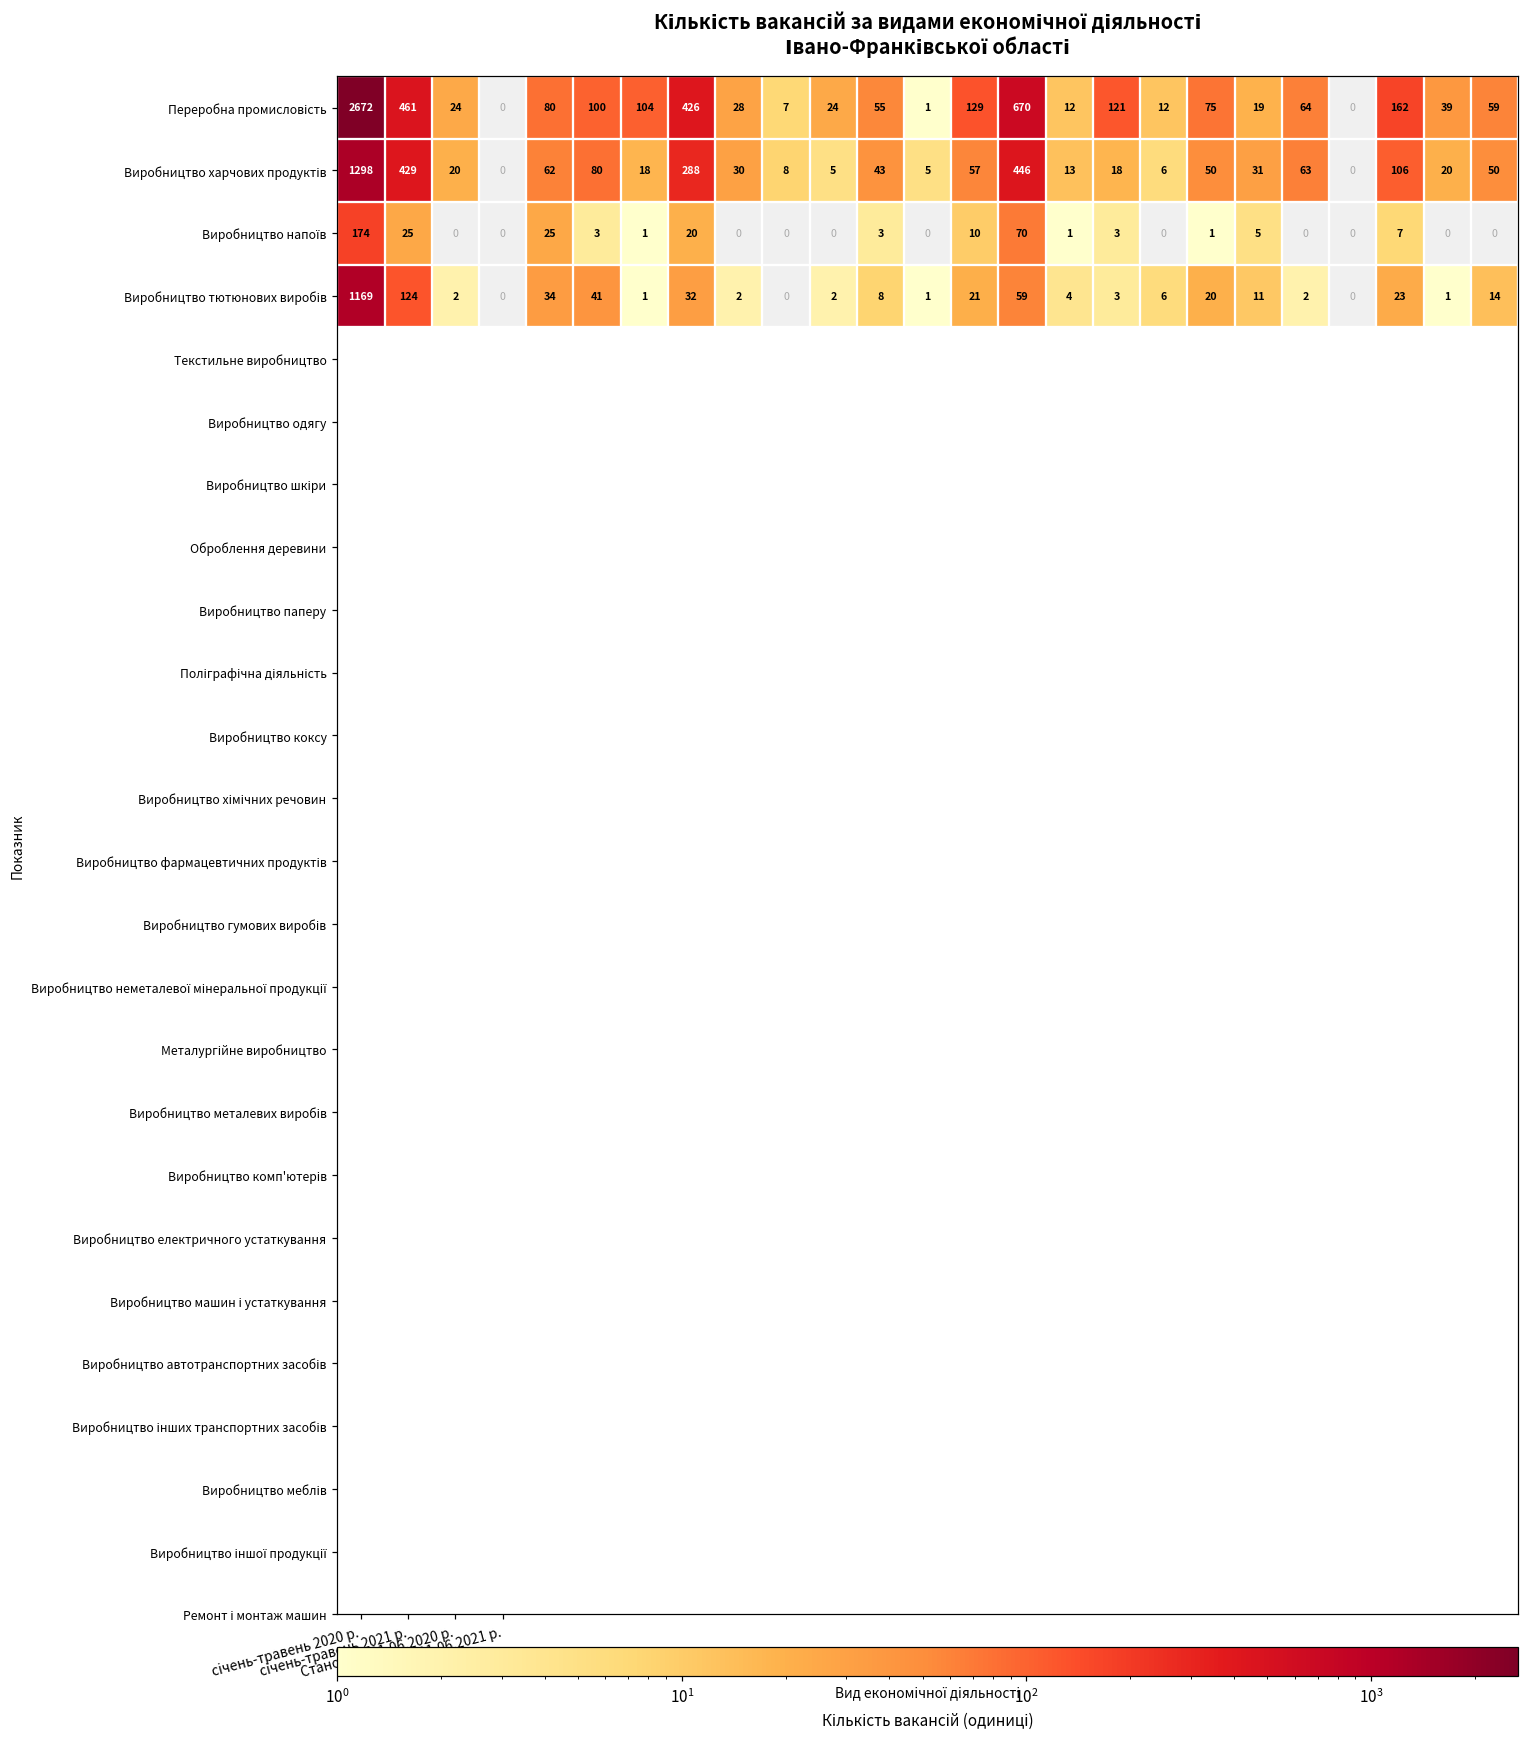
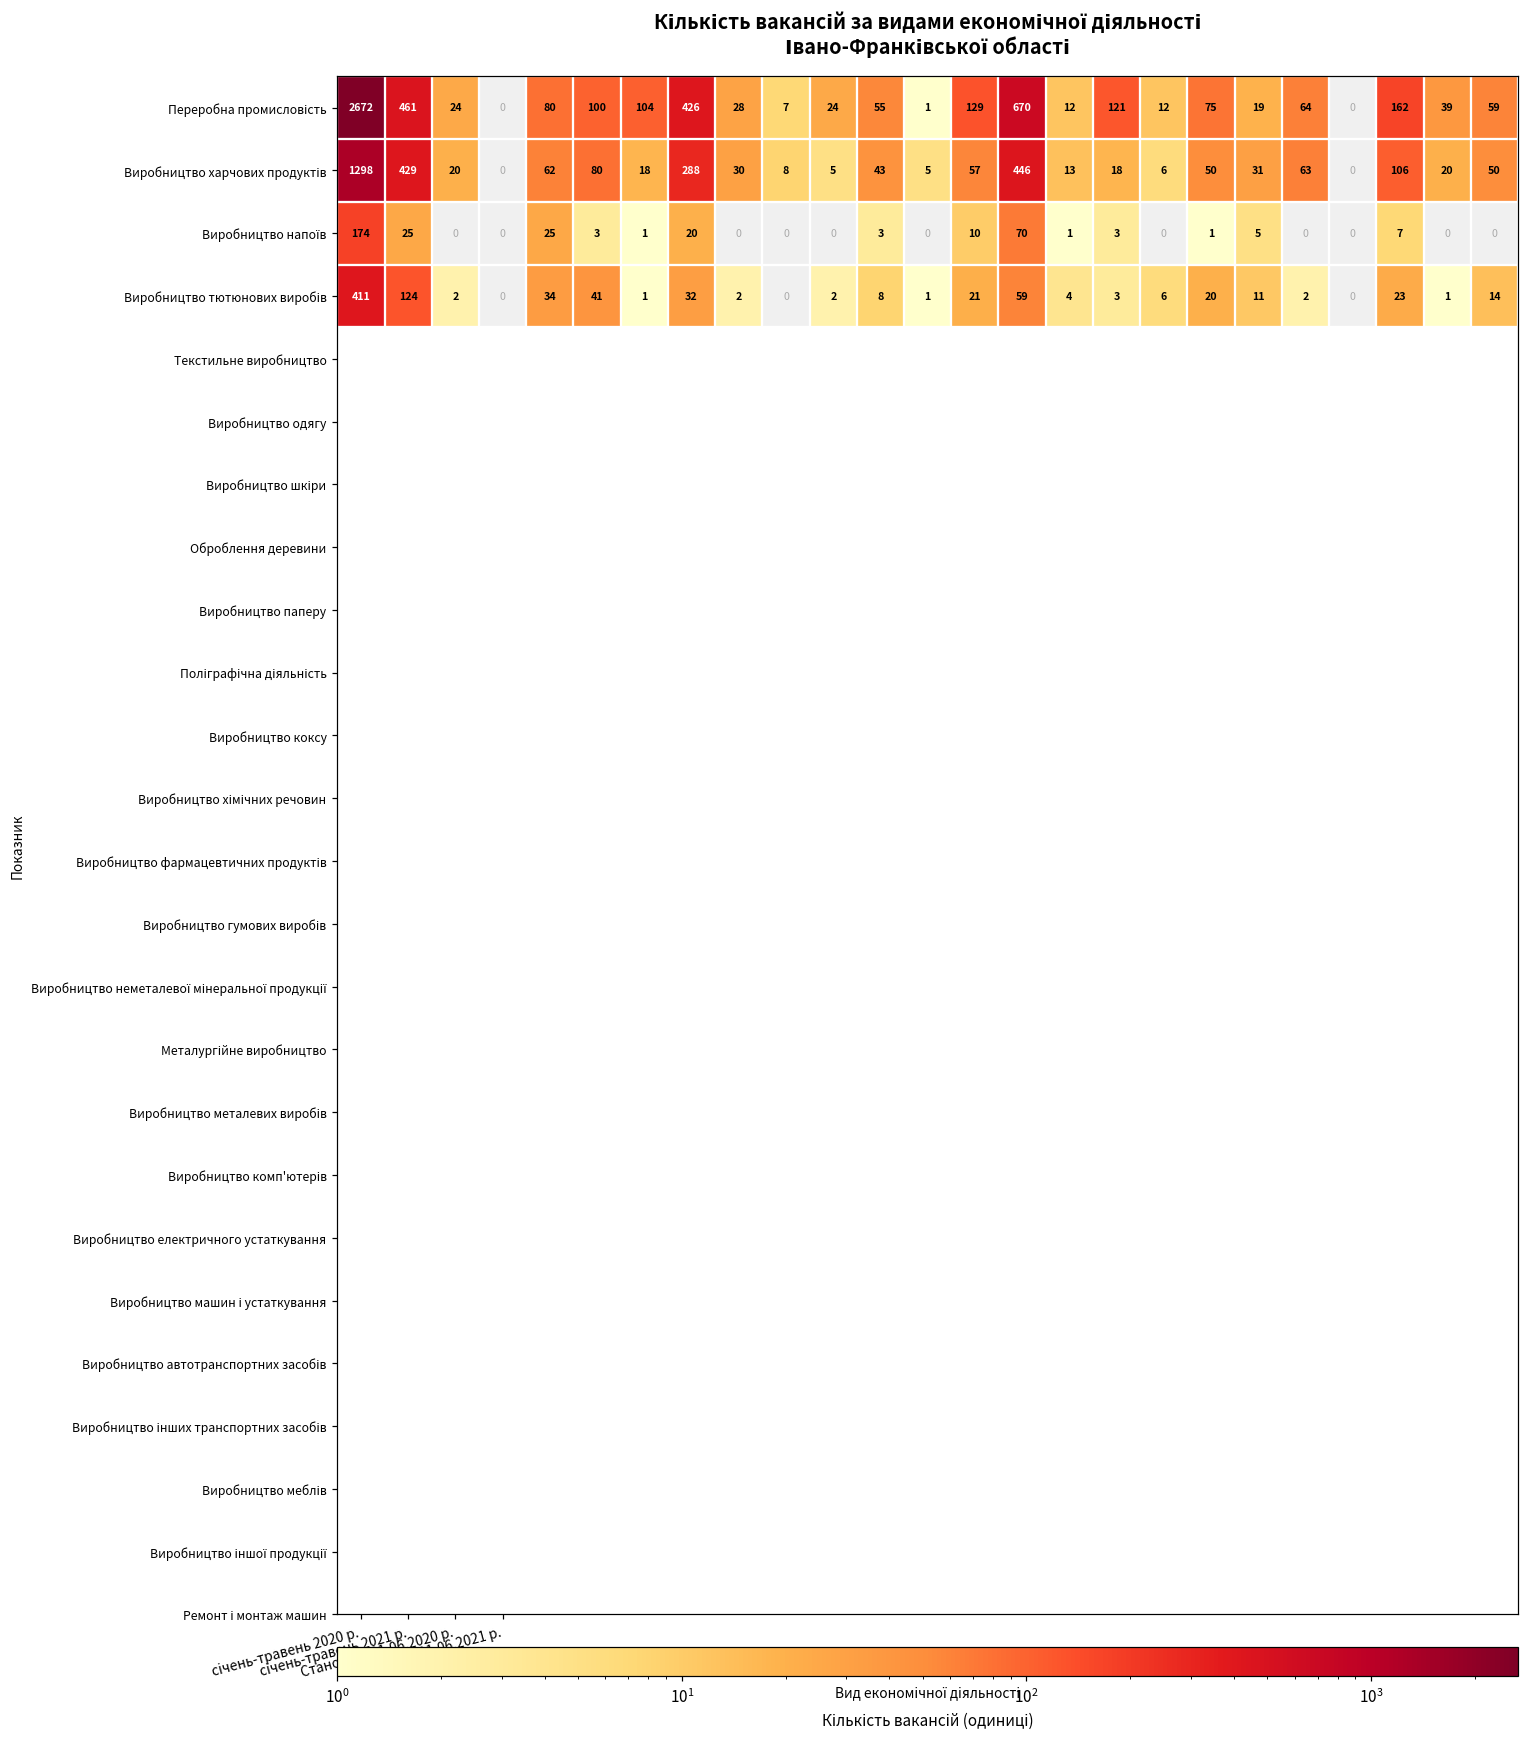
Виробництво тютюнових виробів, січень-травень 2020 р.: 1169 -> 411
